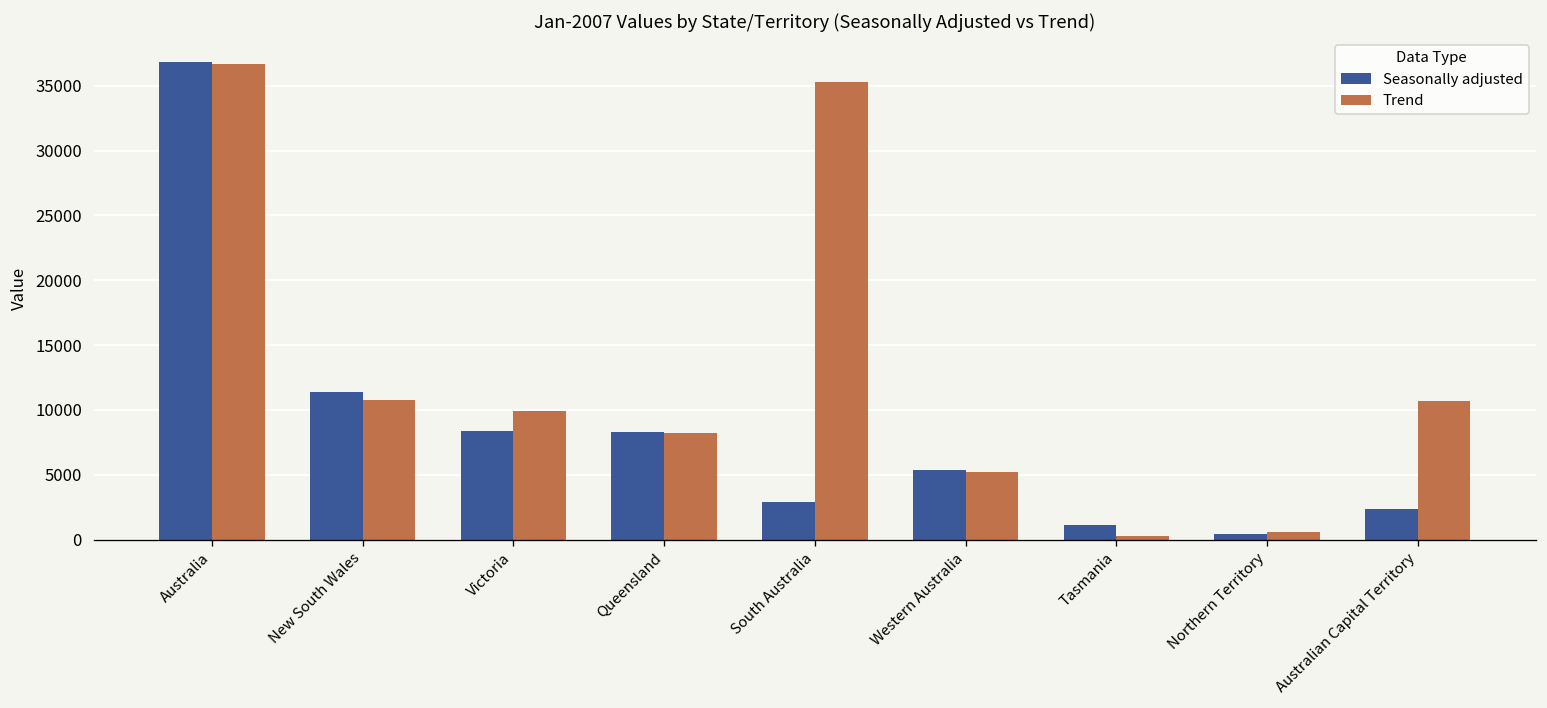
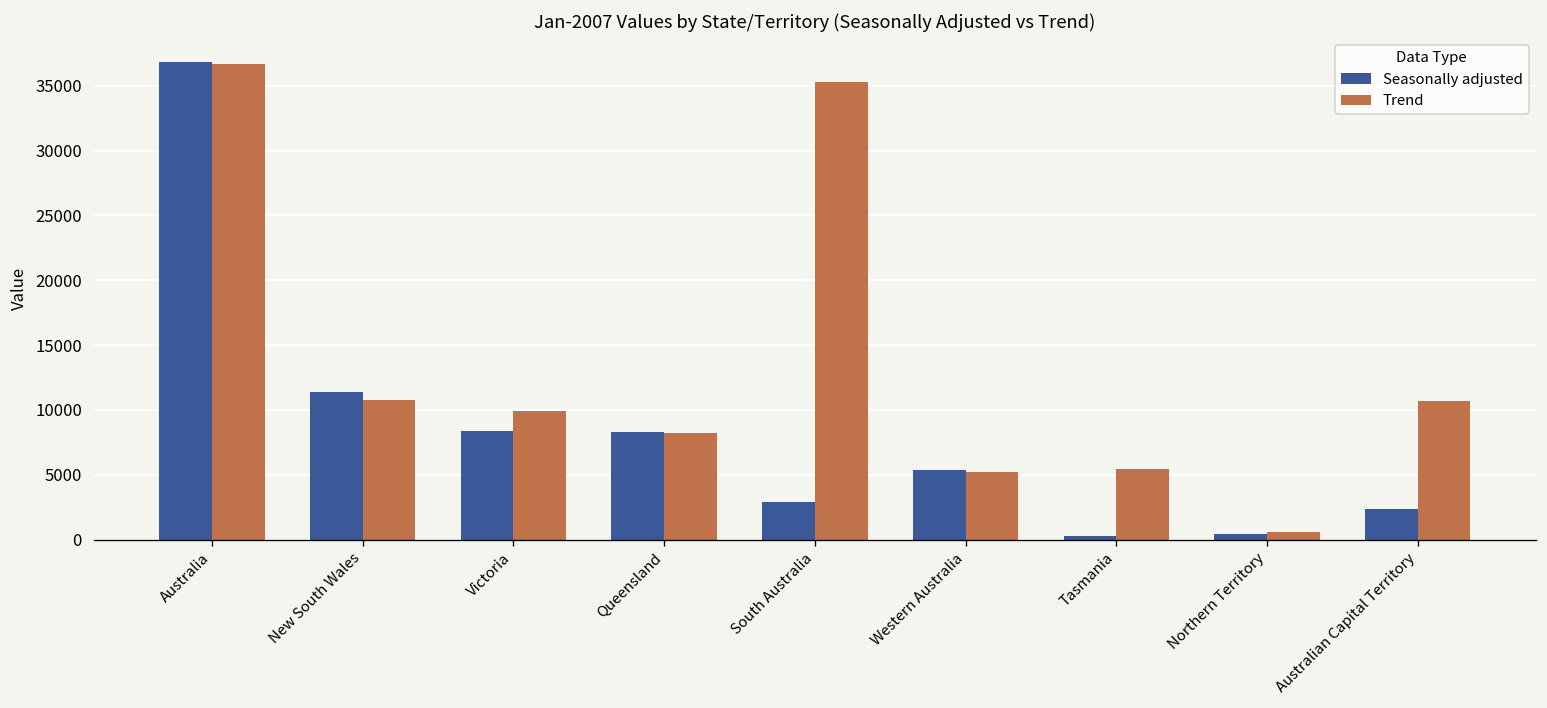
Seasonally adjusted, Tasmania: 1100 -> 300
Trend, Tasmania: 300 -> 5400
